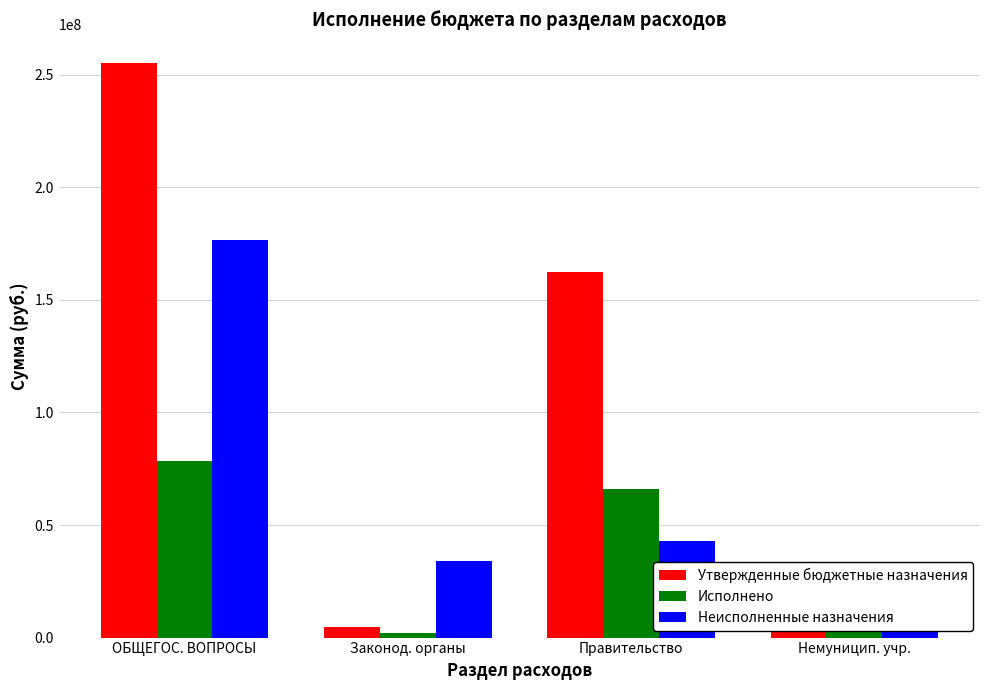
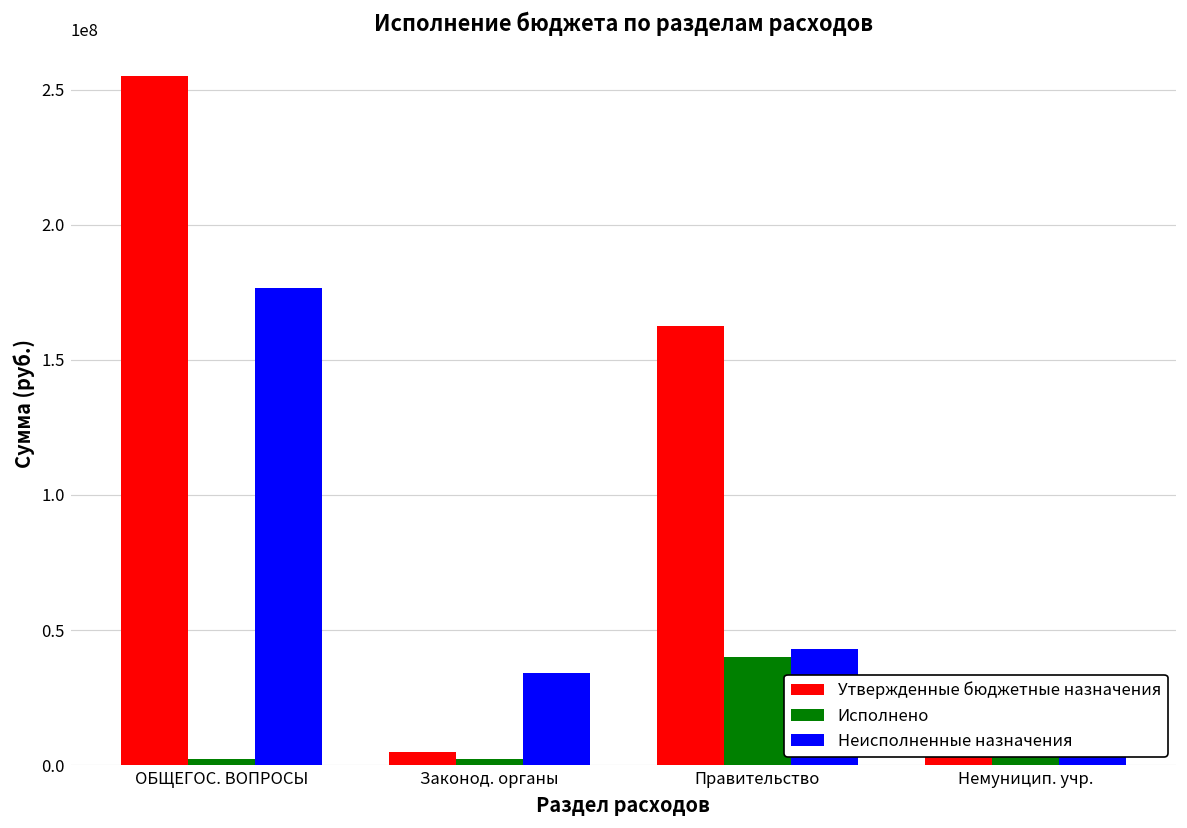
Исполнено, ОБЩЕГОС. ВОПРОСЫ: 79000000 -> 2000000
Исполнено, Правительство: 66000000 -> 40000000
